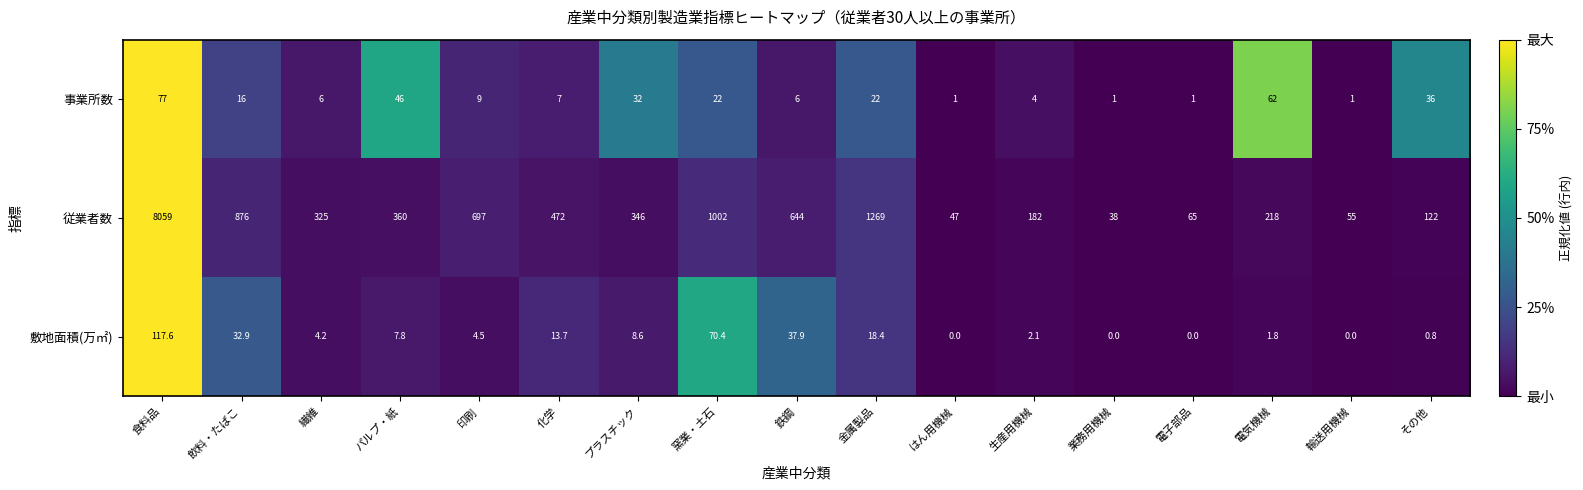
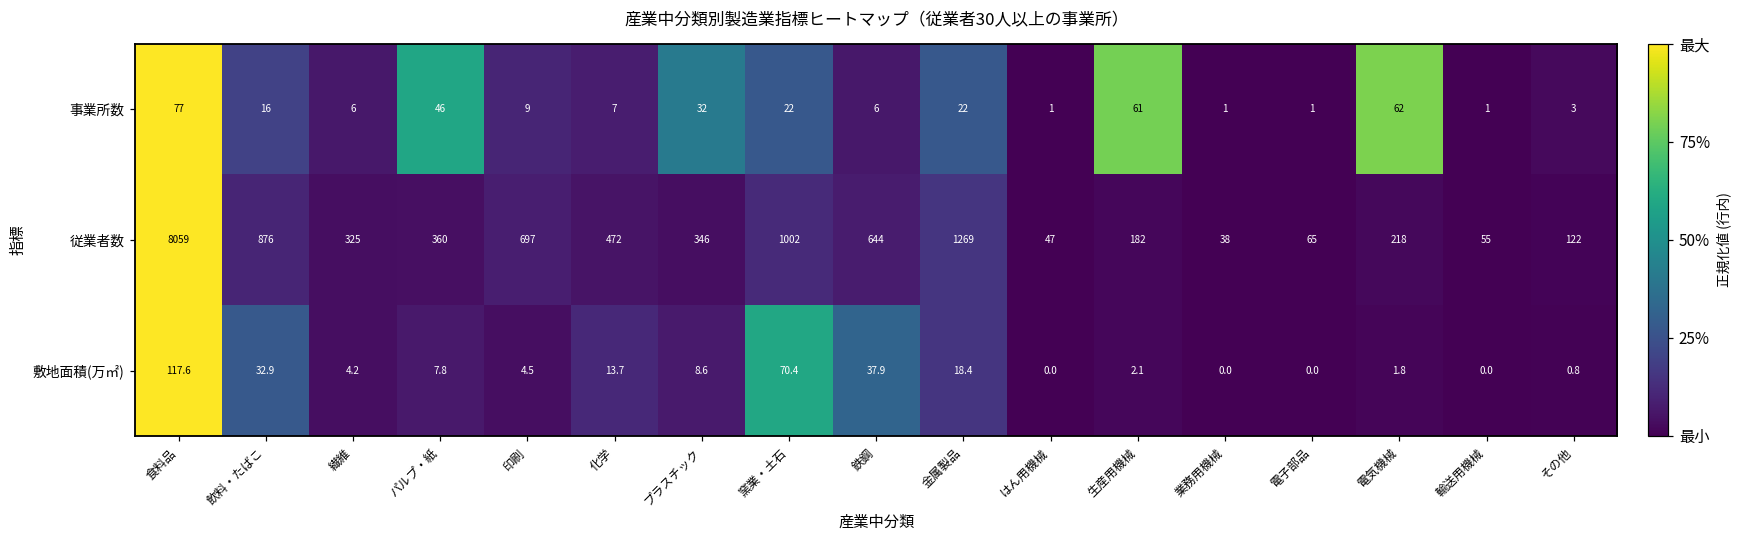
事業所数, 生産用機械: 4 -> 61
事業所数, その他: 36 -> 3
